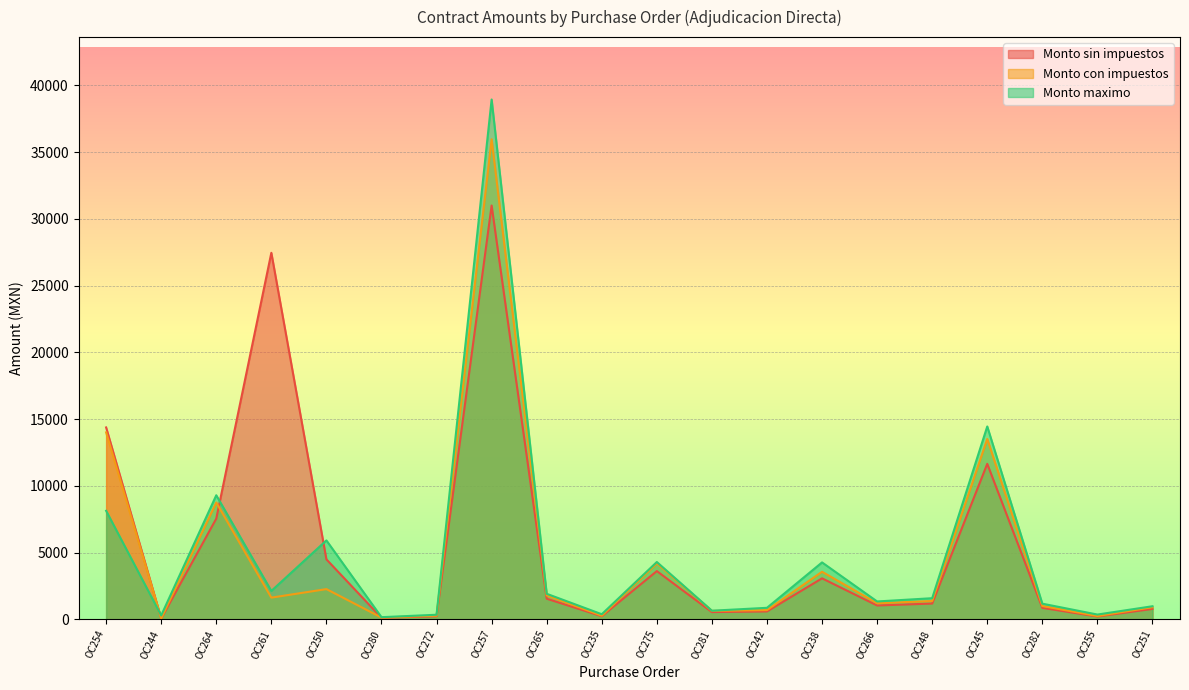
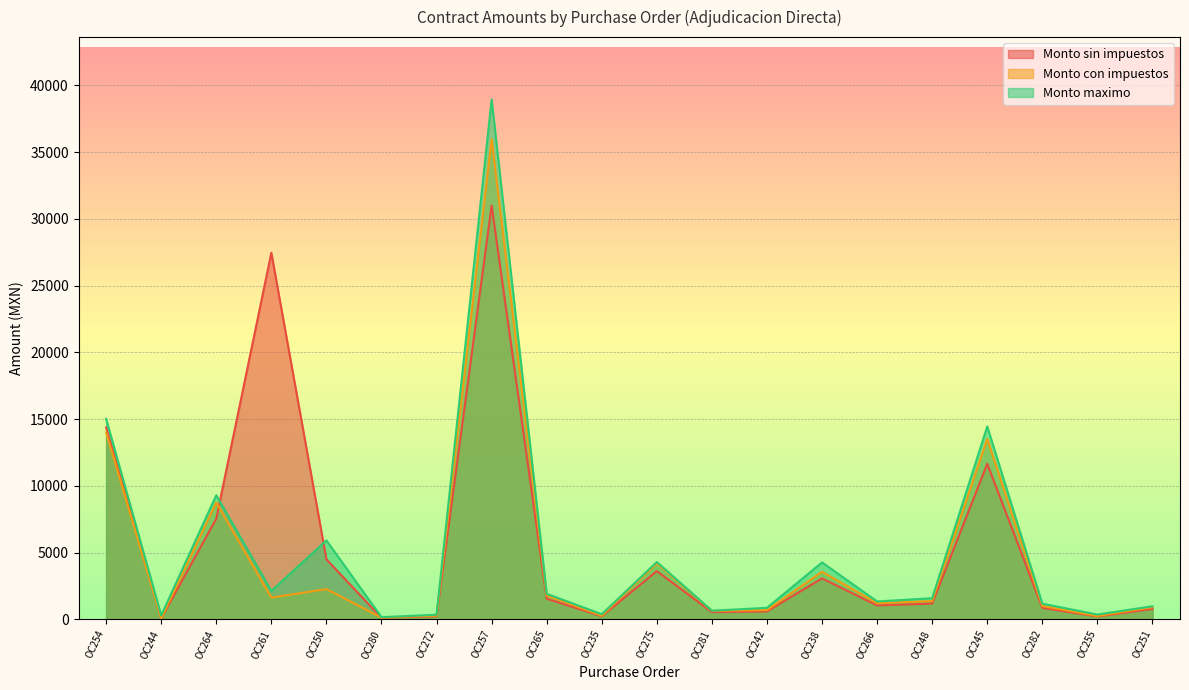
Monto maximo, OC254: 8100 -> 15000
